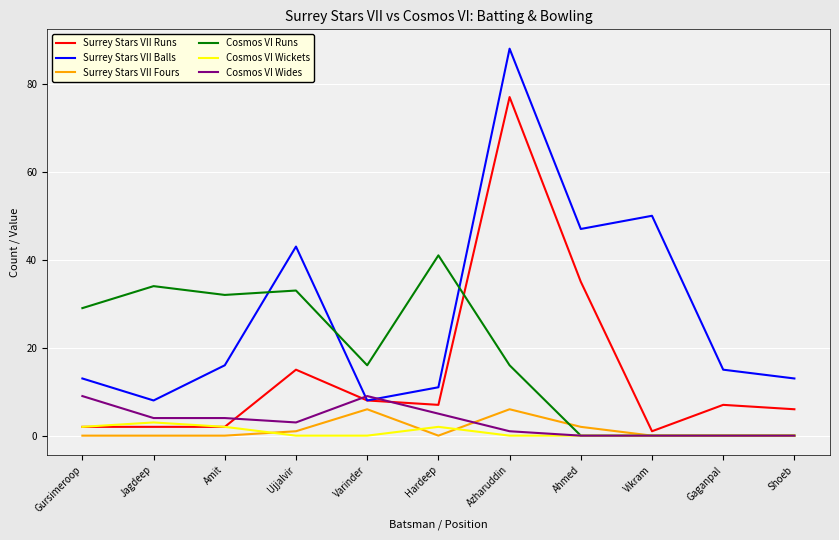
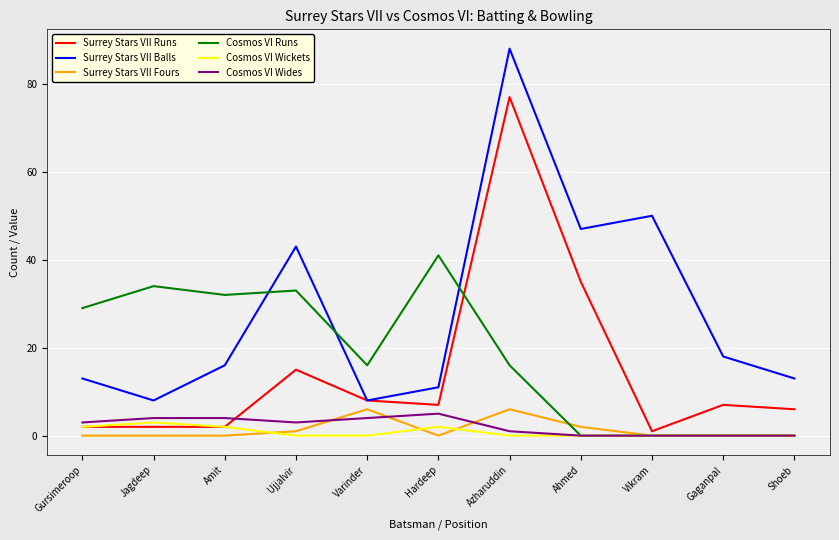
Cosmos VI Wides, Gursimeroop: 9 -> 3
Cosmos VI Wides, Varinder: 9 -> 4
Surrey Stars VII Balls, Gaganpal: 15 -> 18
